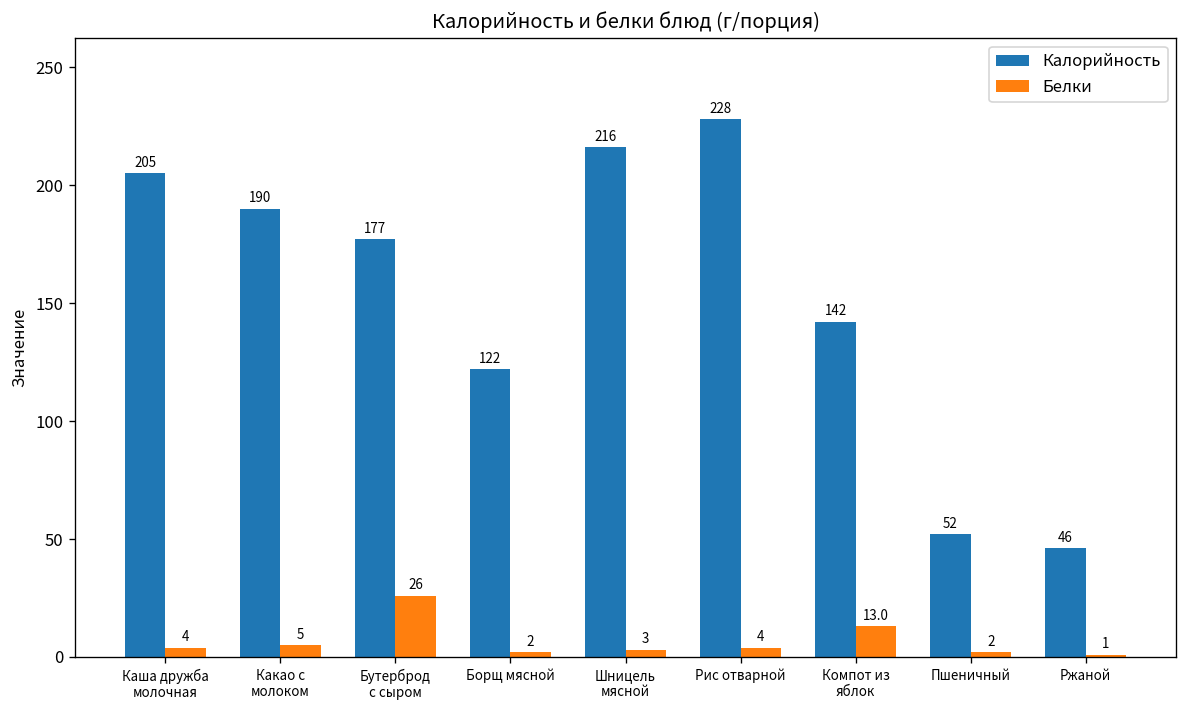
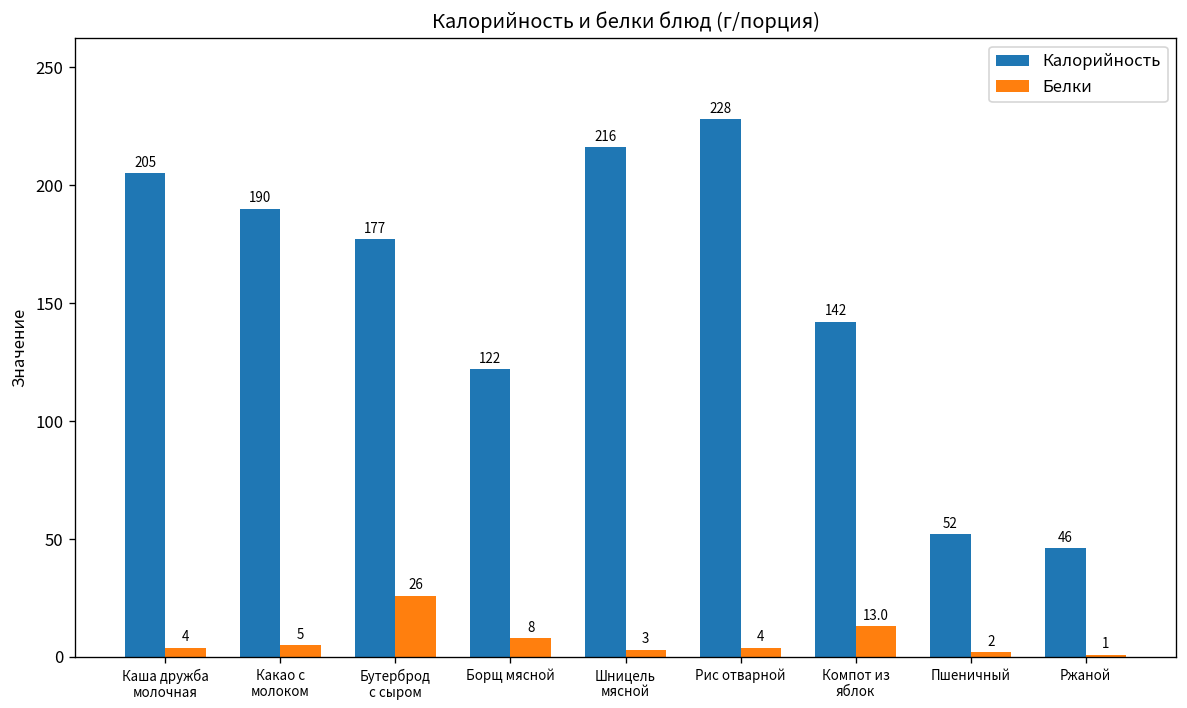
Белки, Борщ мясной: 2 -> 8
